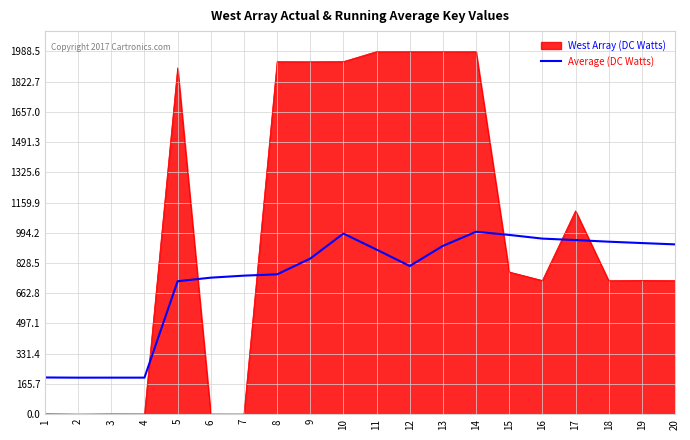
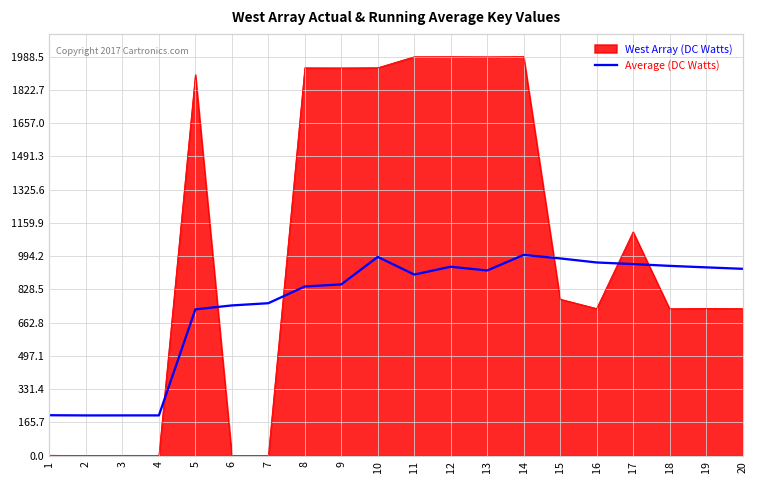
Average (DC Watts), 8: 770 -> 840
Average (DC Watts), 12: 810 -> 940
